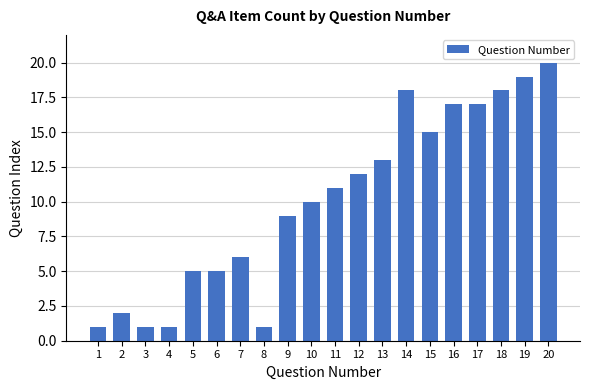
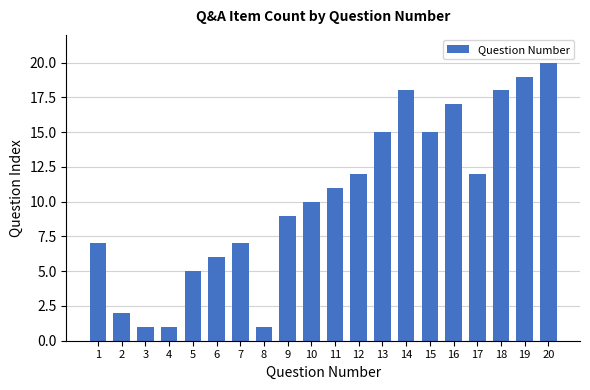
1: 1 -> 7
6: 5 -> 6
7: 6 -> 7
13: 13 -> 15
17: 17 -> 12
